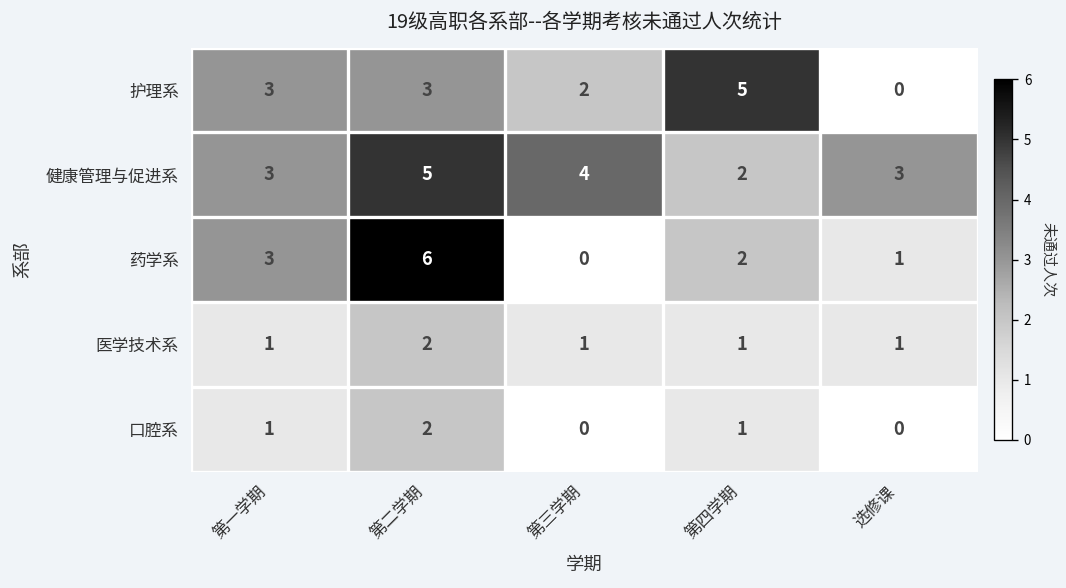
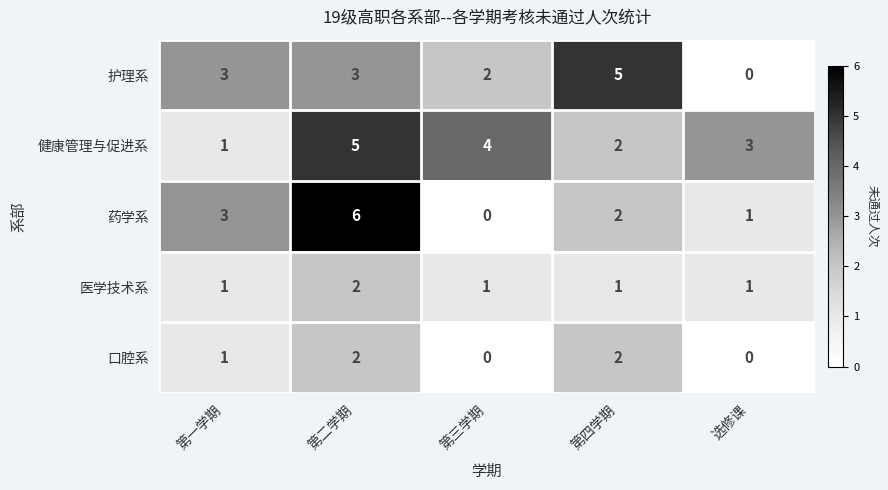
健康管理与促进系, 第一学期: 3 -> 1
口腔系, 第四学期: 1 -> 2
